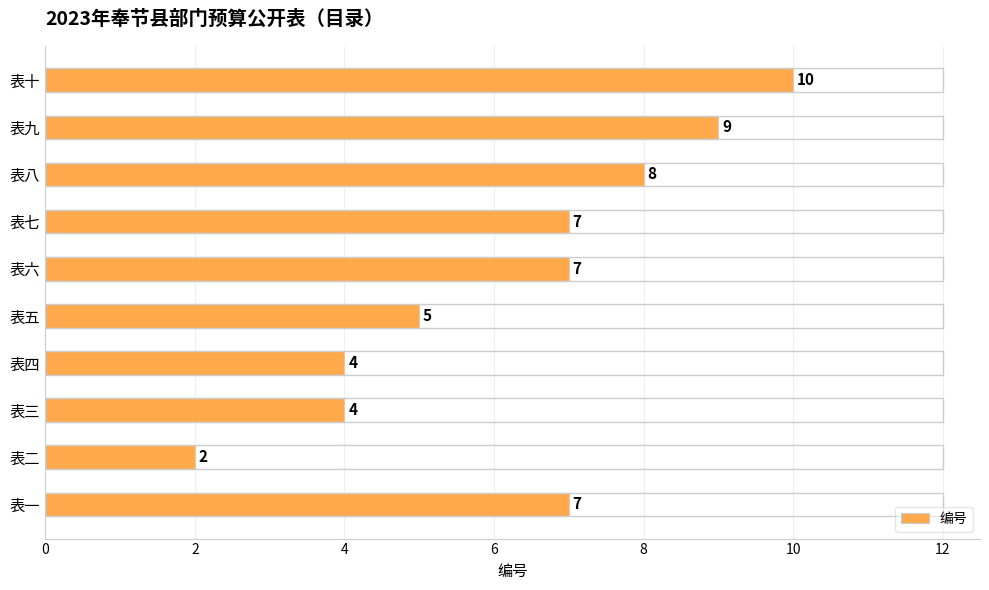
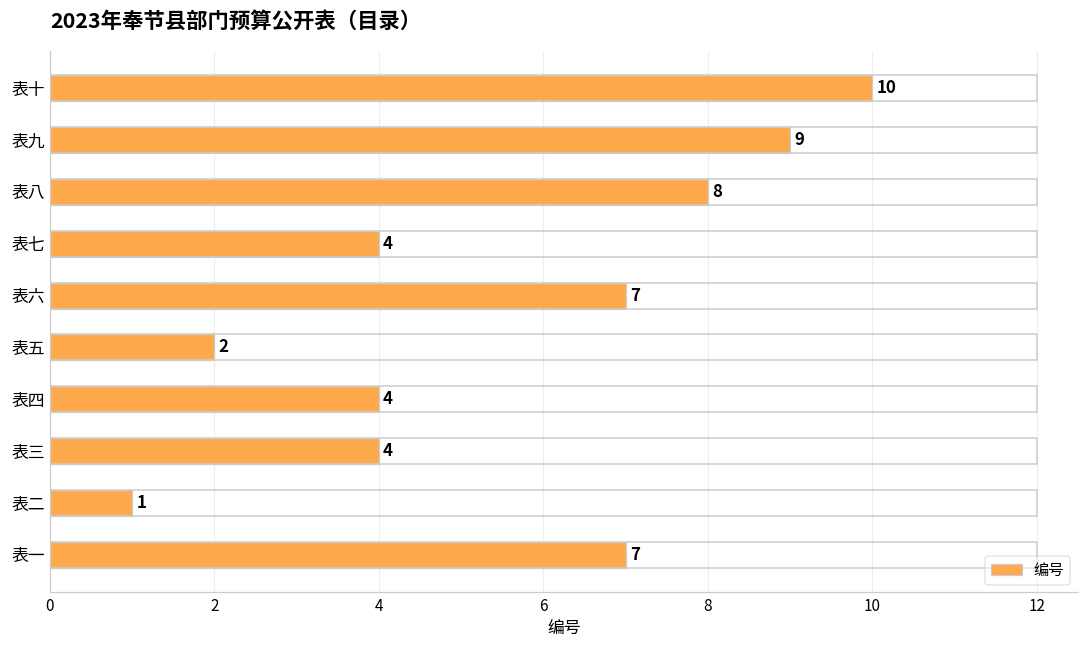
表七: 7 -> 4
表五: 5 -> 2
表二: 2 -> 1
